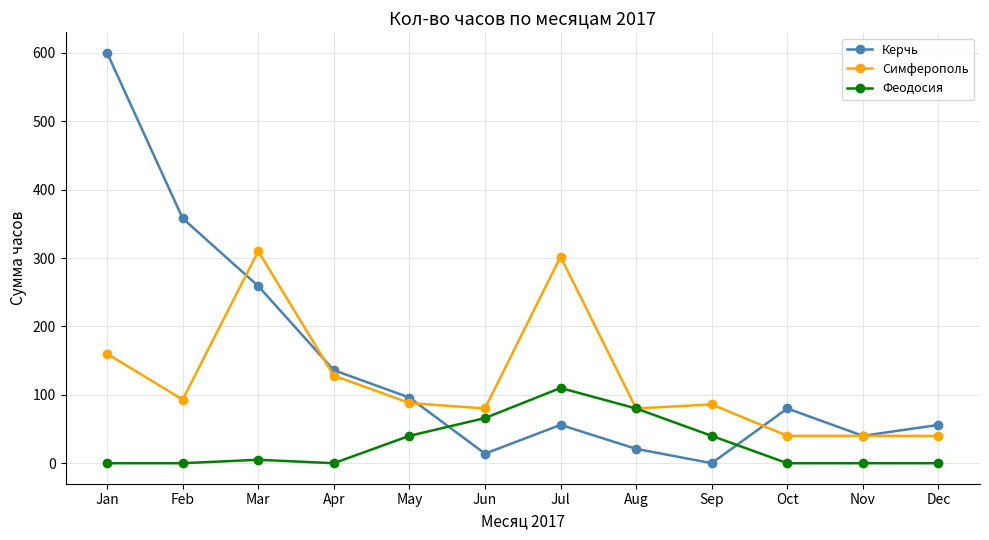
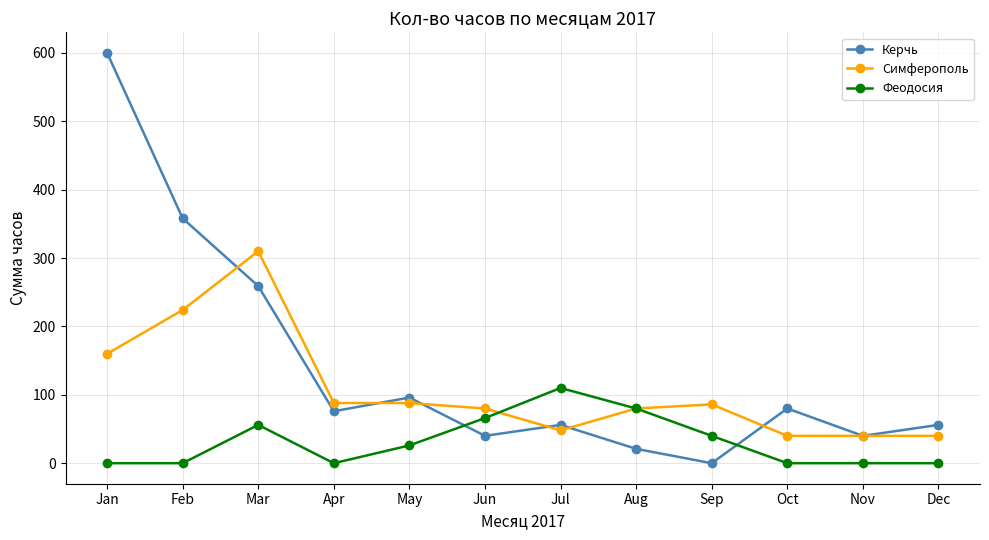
Симферополь, Feb: 90 -> 220
Феодосия, Mar: 10 -> 60
Керчь, Apr: 140 -> 80
Симферополь, Apr: 130 -> 90
Феодосия, May: 40 -> 30
Керчь, Jun: 10 -> 40
Симферополь, Jul: 300 -> 50
